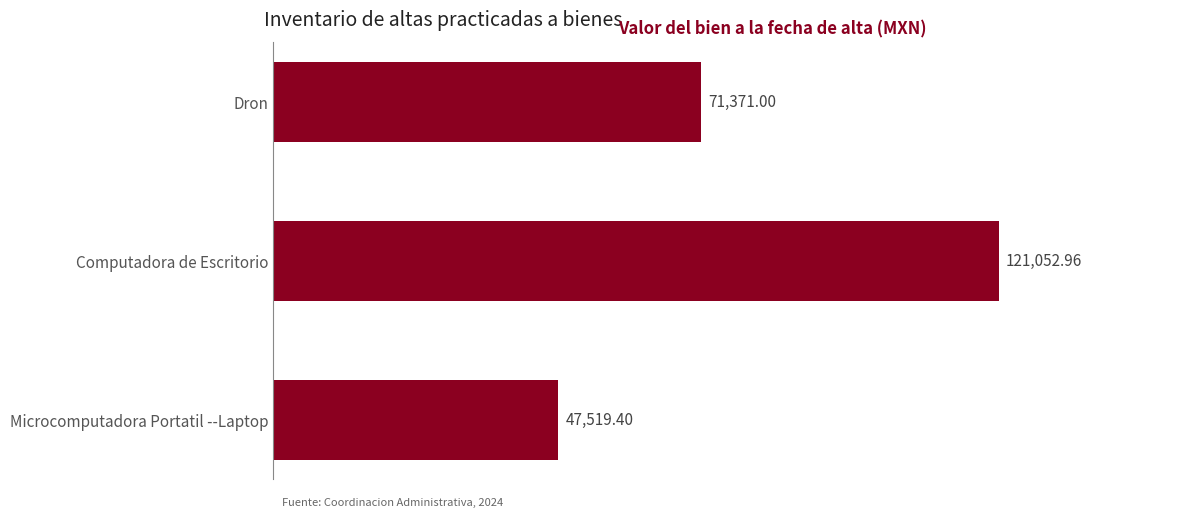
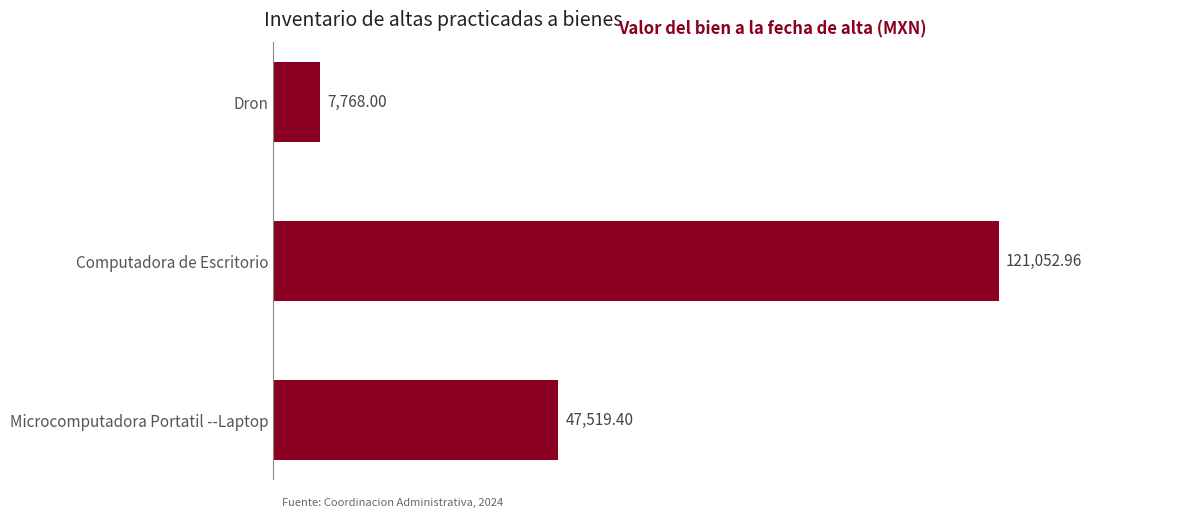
Dron: 71,371.00 -> 7,768.00
